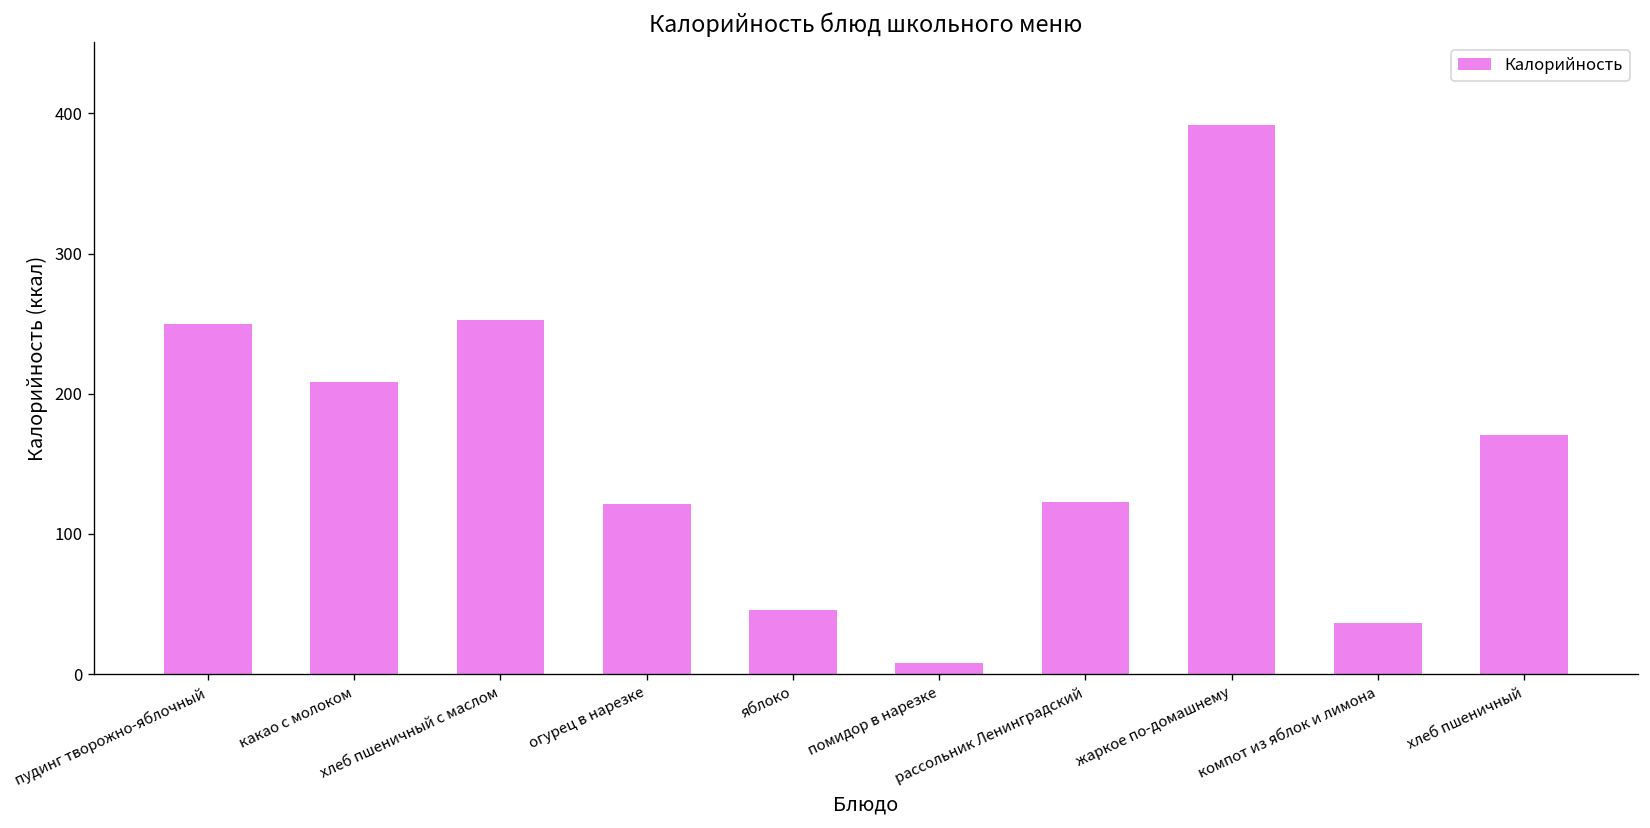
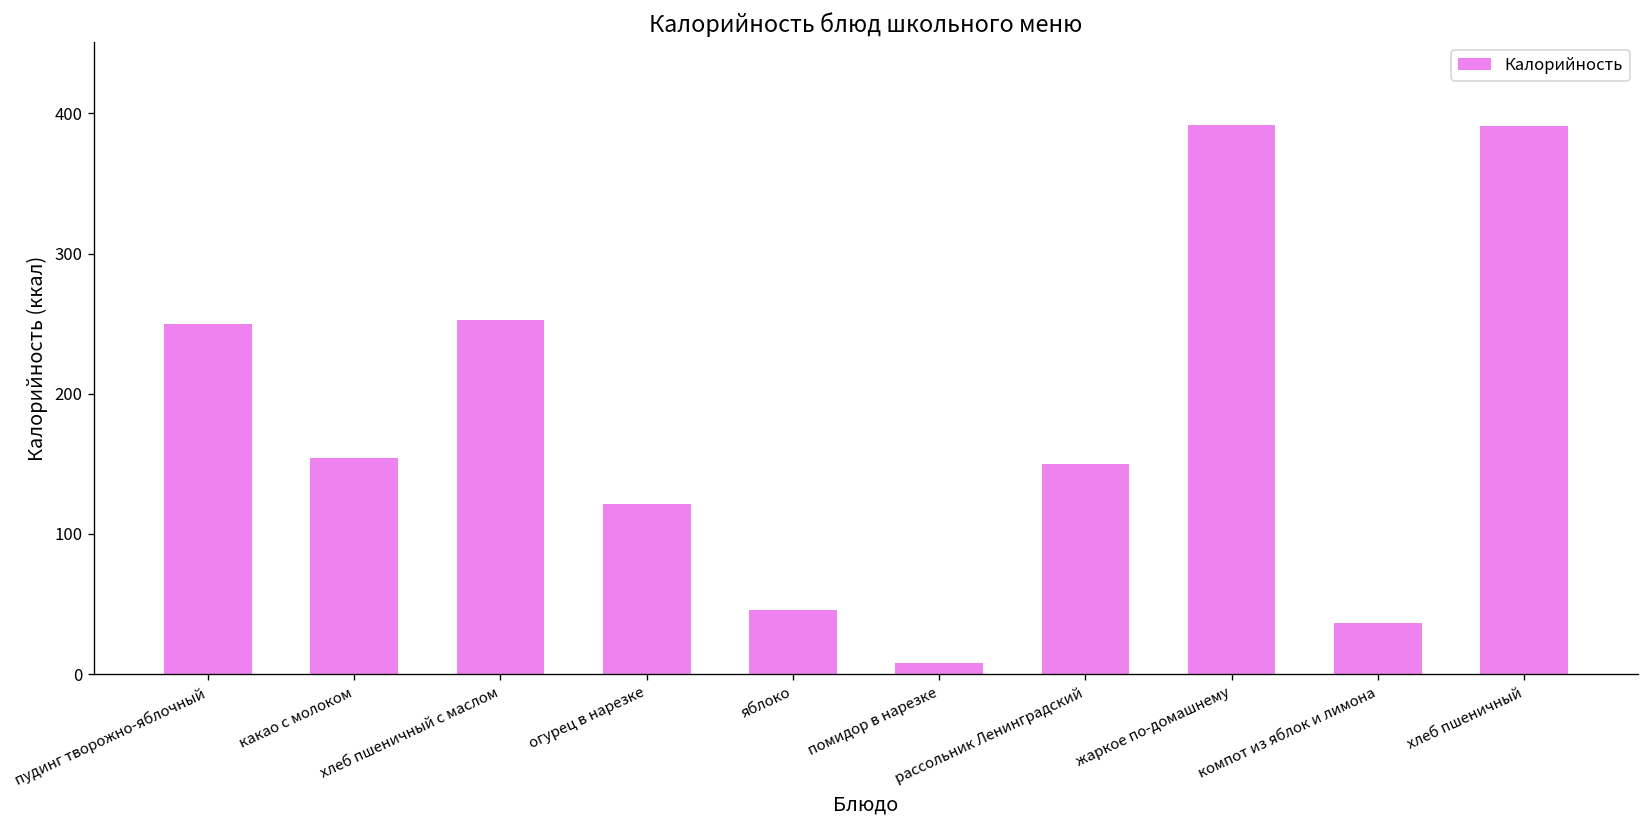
какао с молоком: 209 -> 154
рассольник Ленинградский: 123 -> 150
хлеб пшеничный: 170 -> 391
